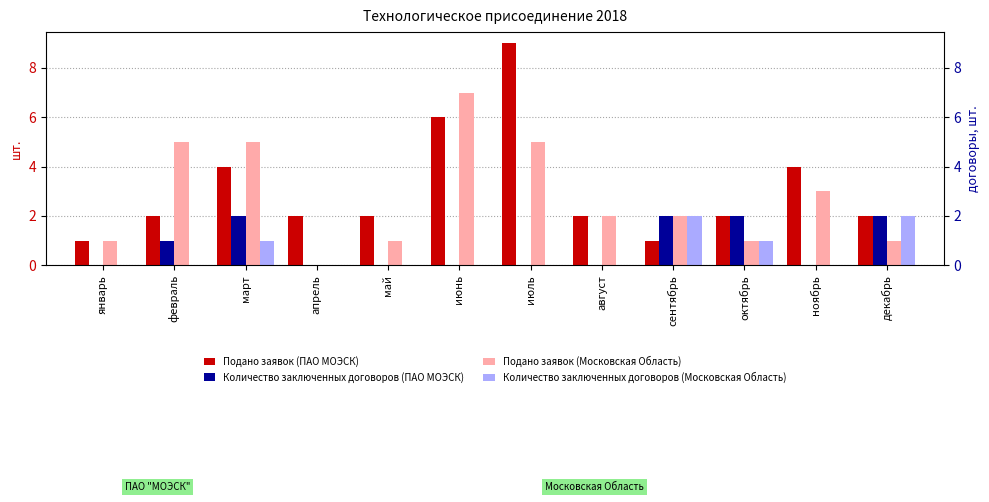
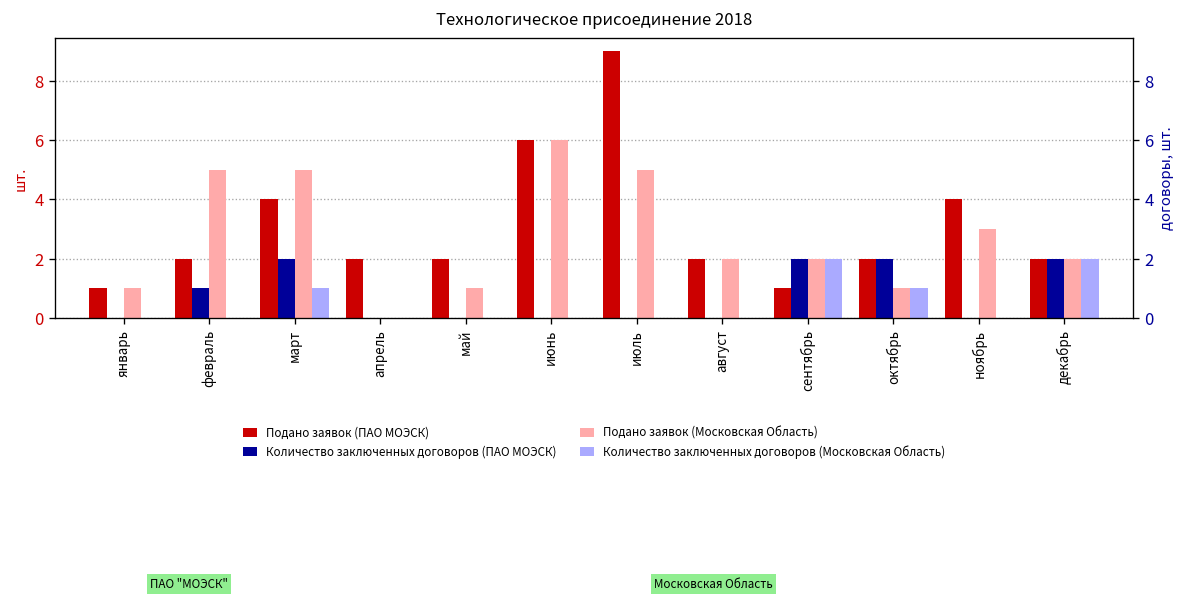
Подано заявок (Московская Область), июнь: 7 -> 6
Подано заявок (Московская Область), декабрь: 1 -> 2
